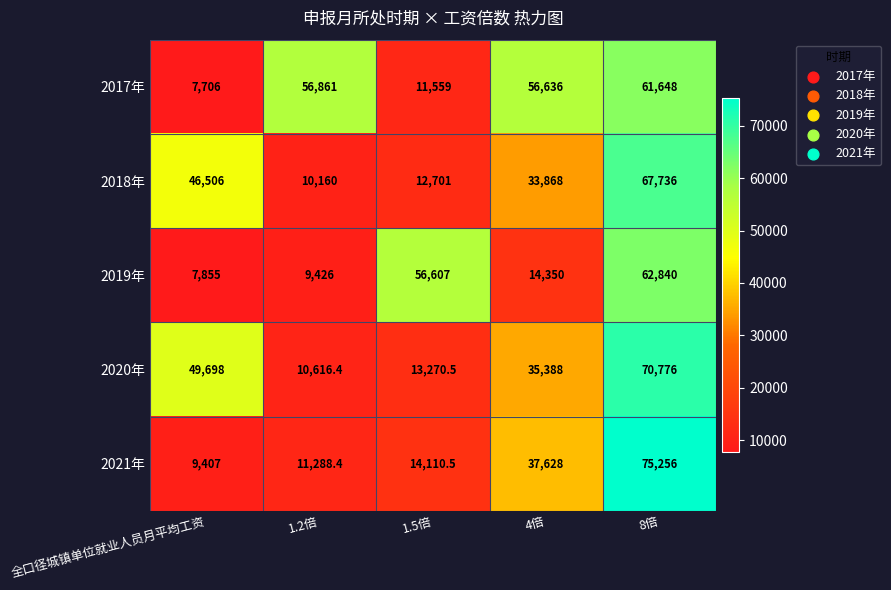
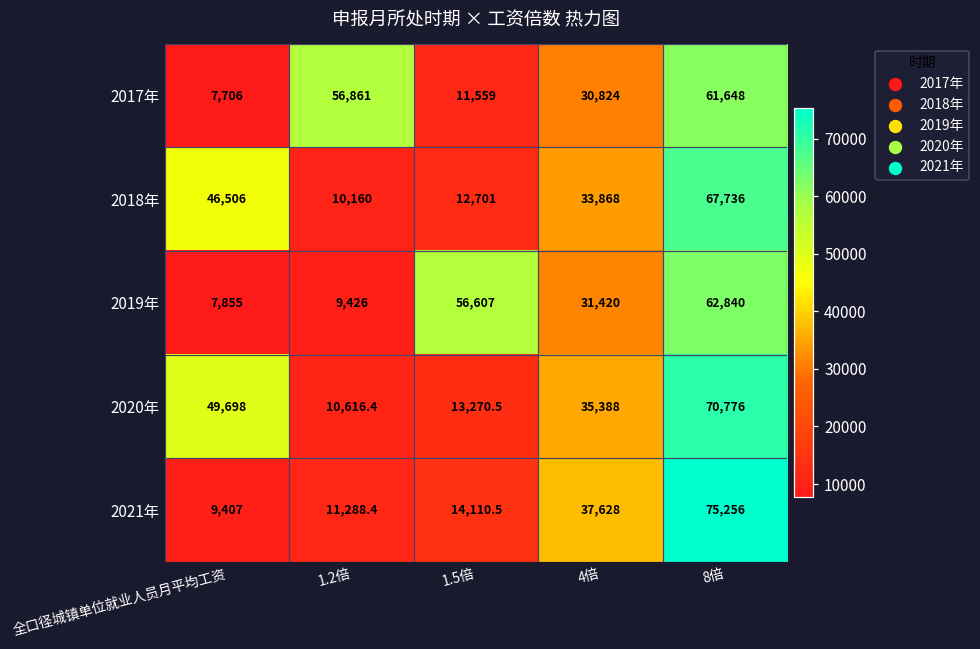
2017年, 4倍: 56,636 -> 30,824
2019年, 4倍: 14,350 -> 31,420
